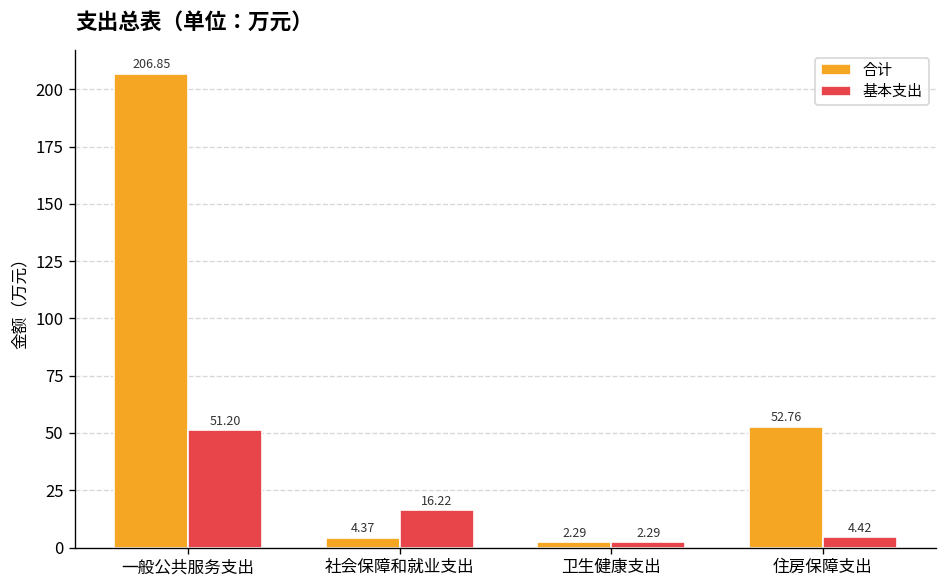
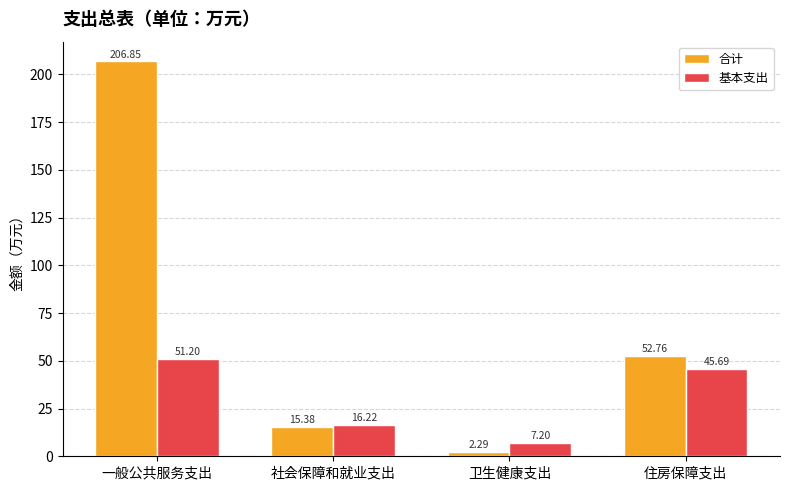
合计, 社会保障和就业支出: 4.37 -> 15.38
基本支出, 卫生健康支出: 2.29 -> 7.20
基本支出, 住房保障支出: 4.42 -> 45.69
